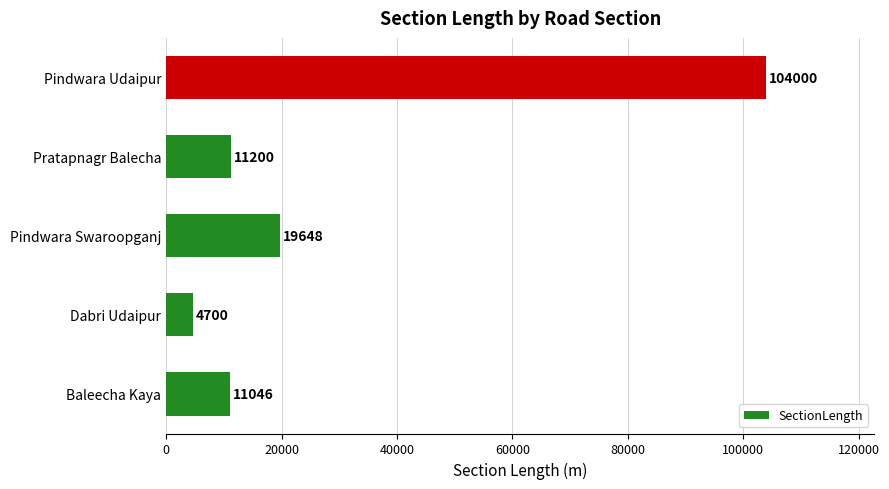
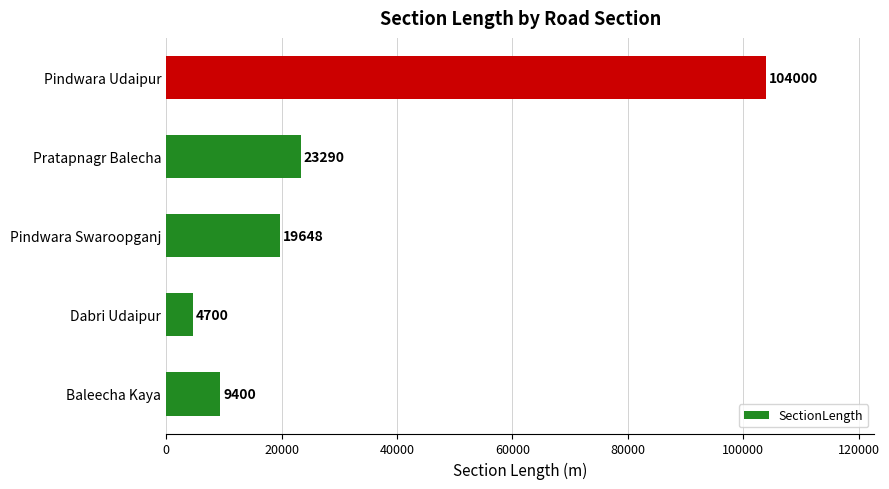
Pratapnagr Balecha: 11200 -> 23290
Baleecha Kaya: 11046 -> 9400
